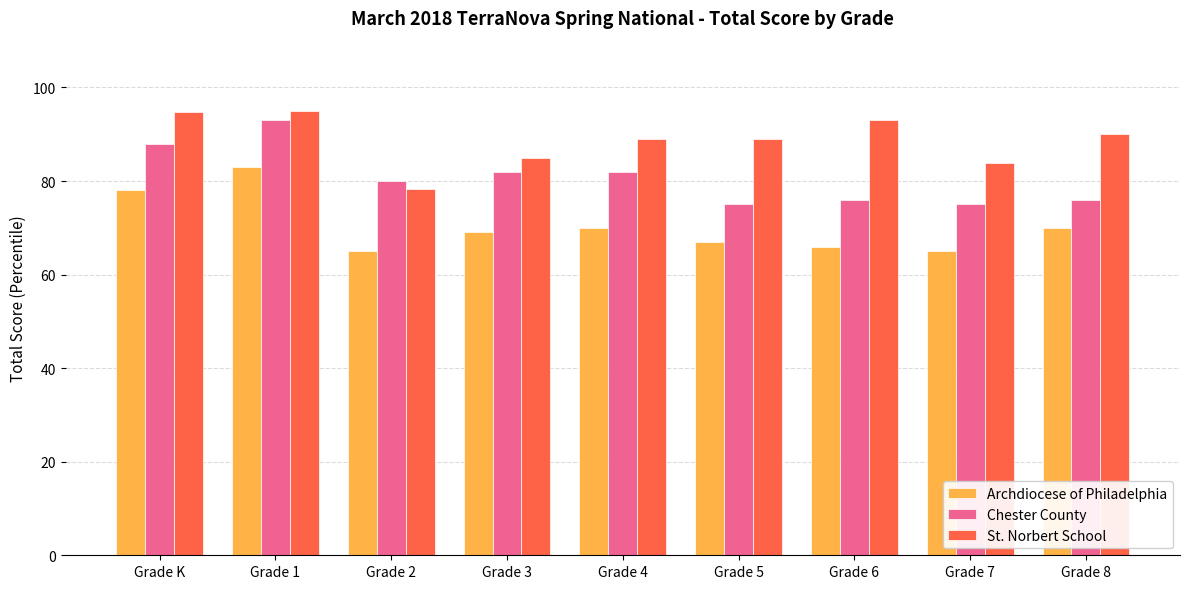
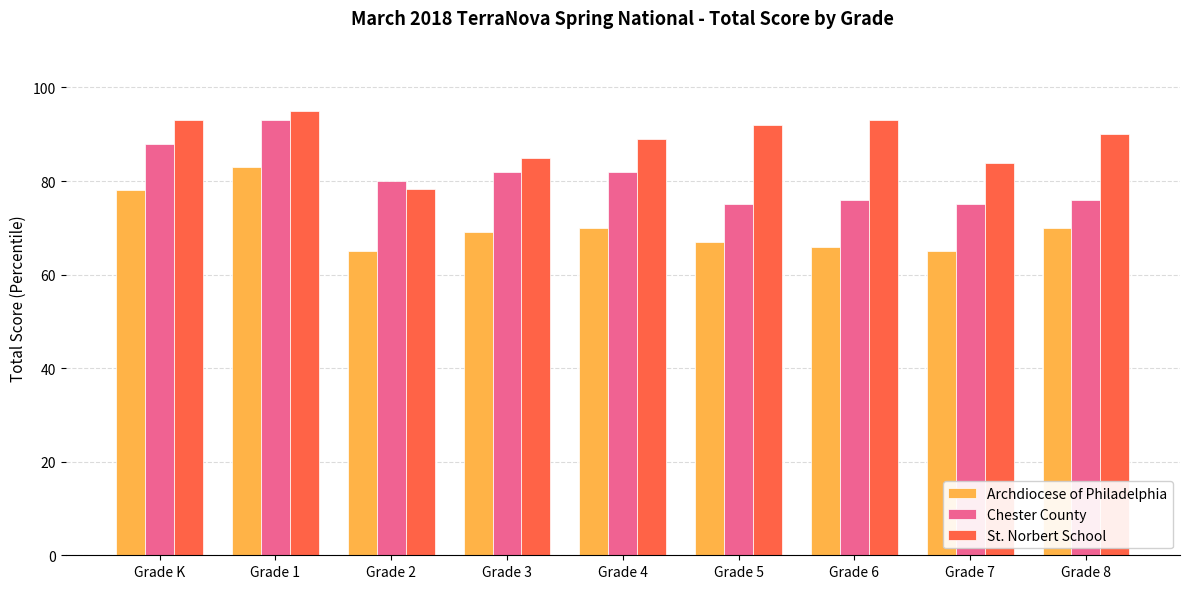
St. Norbert School, Grade K: 95 -> 93
St. Norbert School, Grade 5: 89 -> 92
